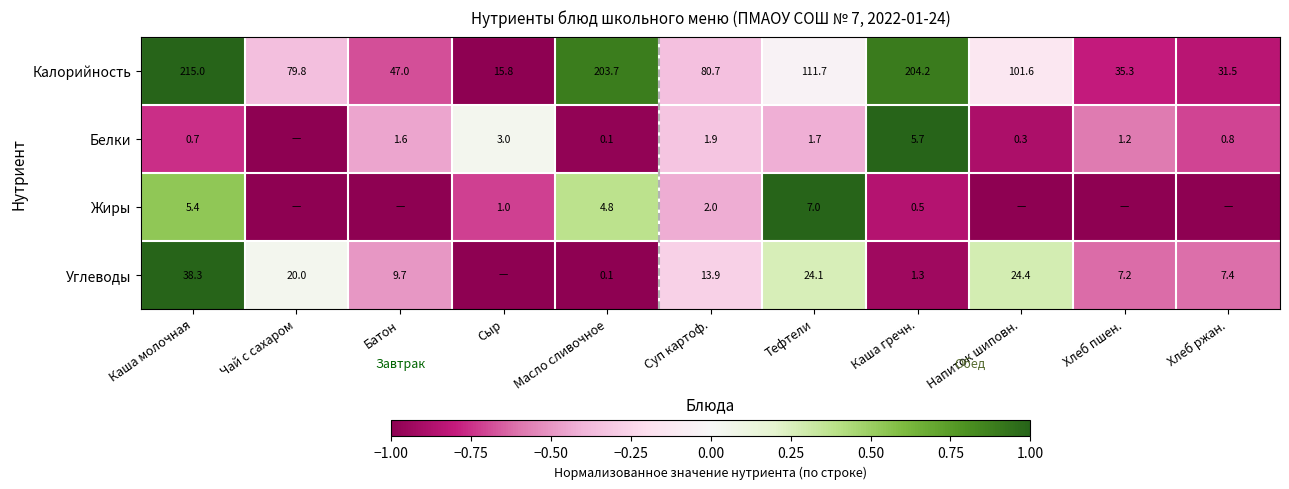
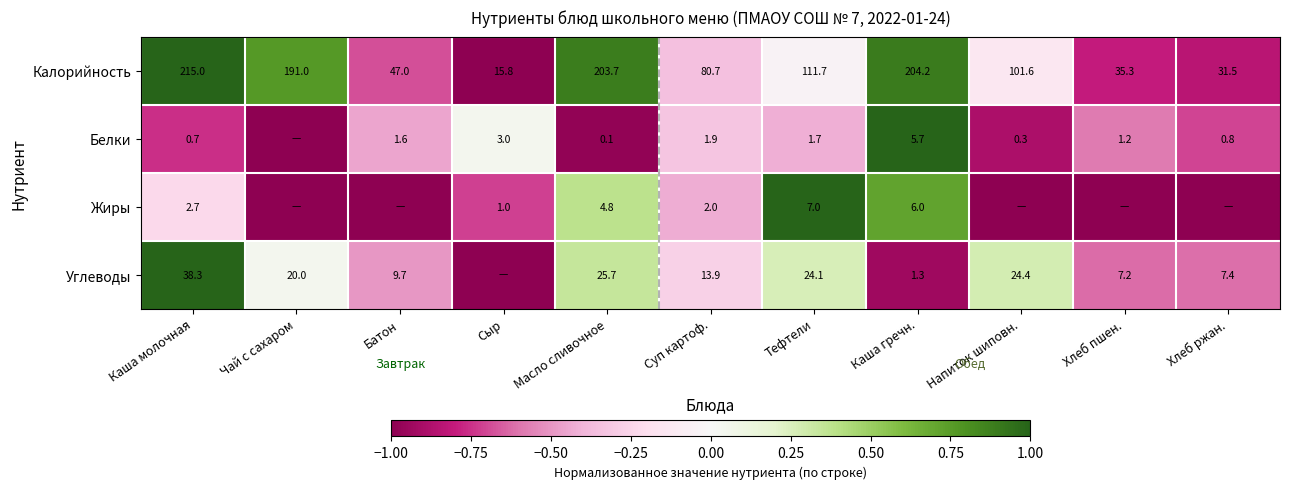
Калорийность, Чай с сахаром: 79.8 -> 191.0
Жиры, Каша молочная: 5.4 -> 2.7
Жиры, Каша гречн.: 0.5 -> 6.0
Углеводы, Масло сливочное: 0.1 -> 25.7
